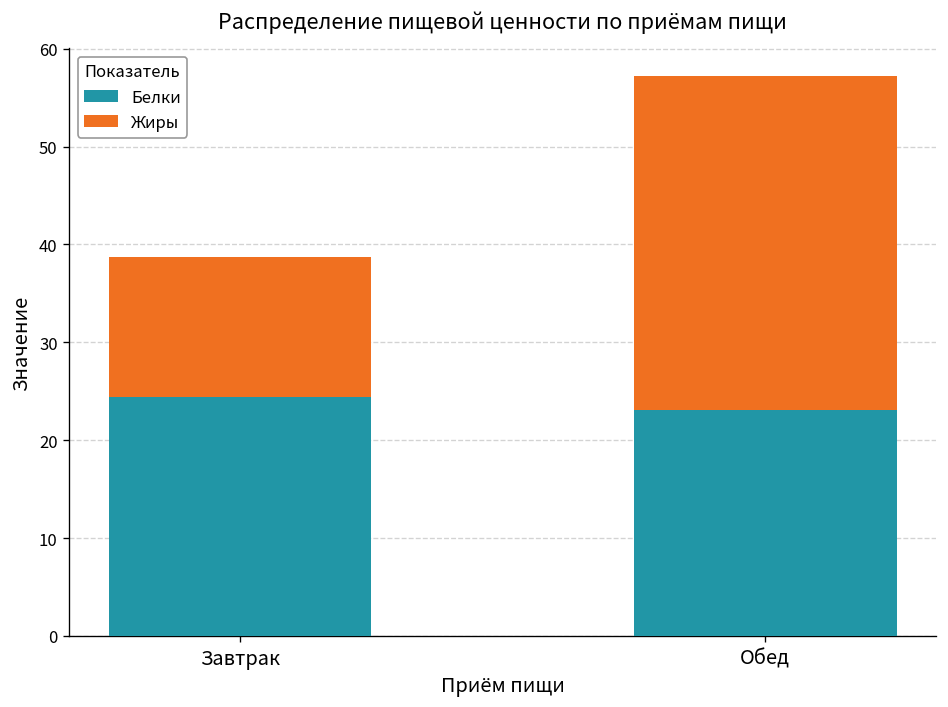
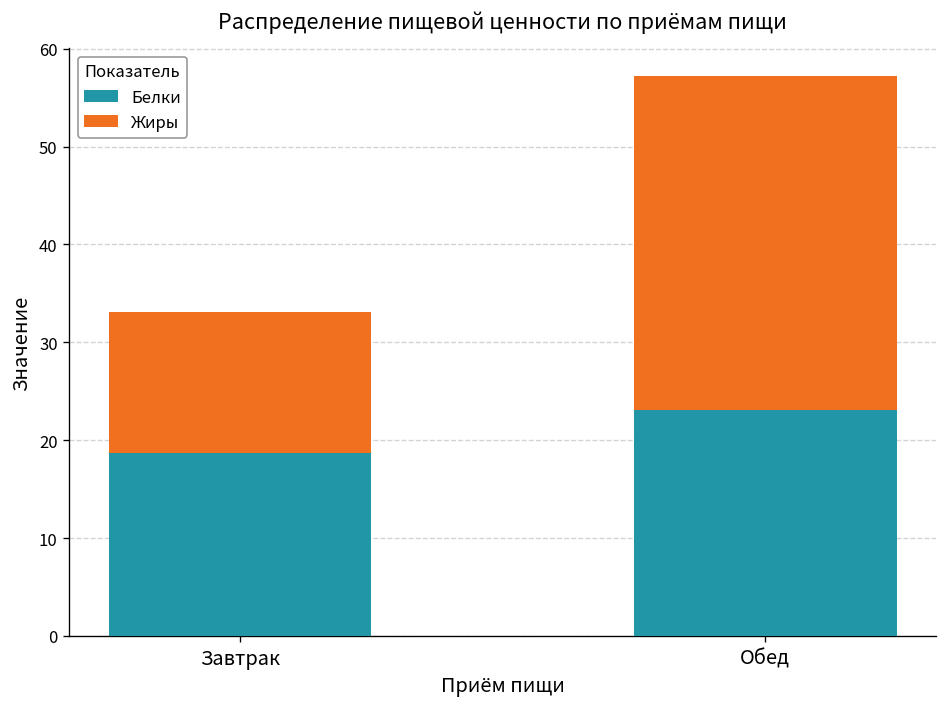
Белки, Завтрак: 24 -> 19
